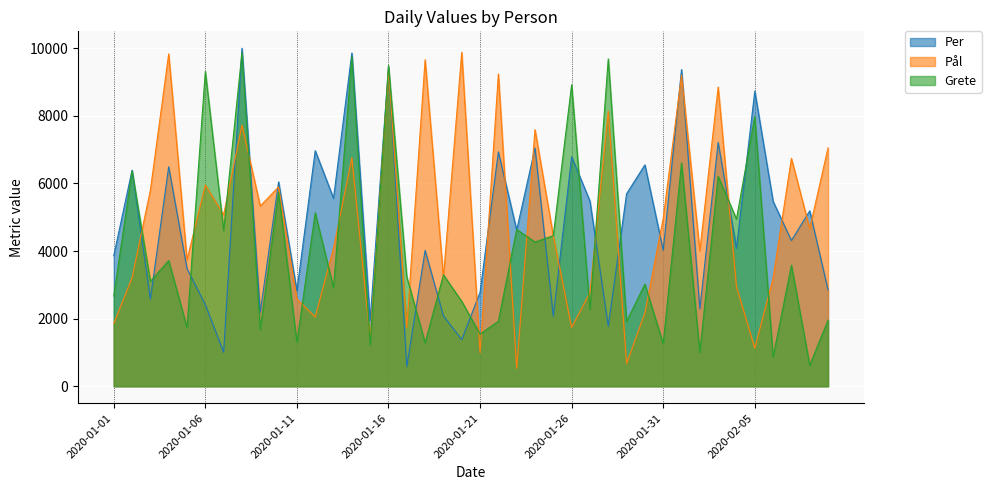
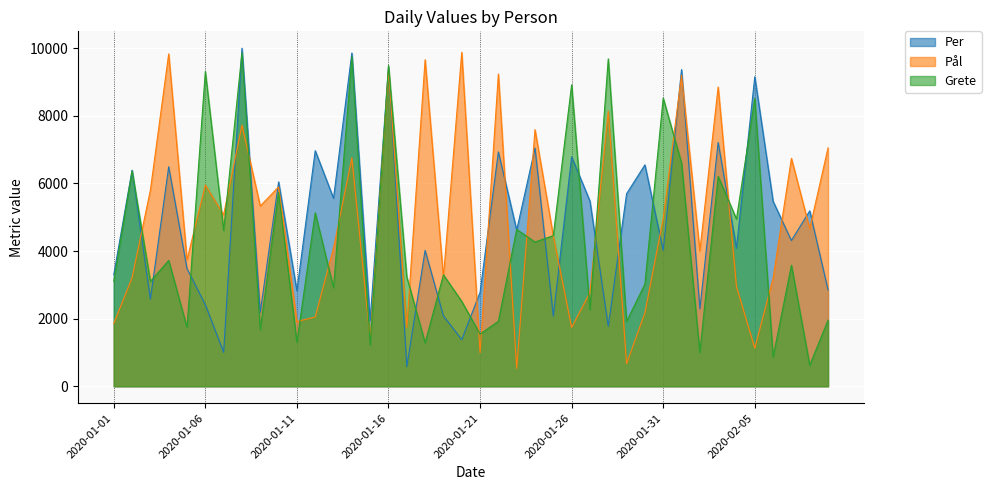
Per, 2020-01-01: 3900 -> 3300
Grete, 2020-01-01: 2700 -> 3100
Pål, 2020-01-11: 2600 -> 1900
Grete, 2020-01-31: 1300 -> 8500
Per, 2020-02-05: 8700 -> 9200
Grete, 2020-02-05: 8000 -> 8500
